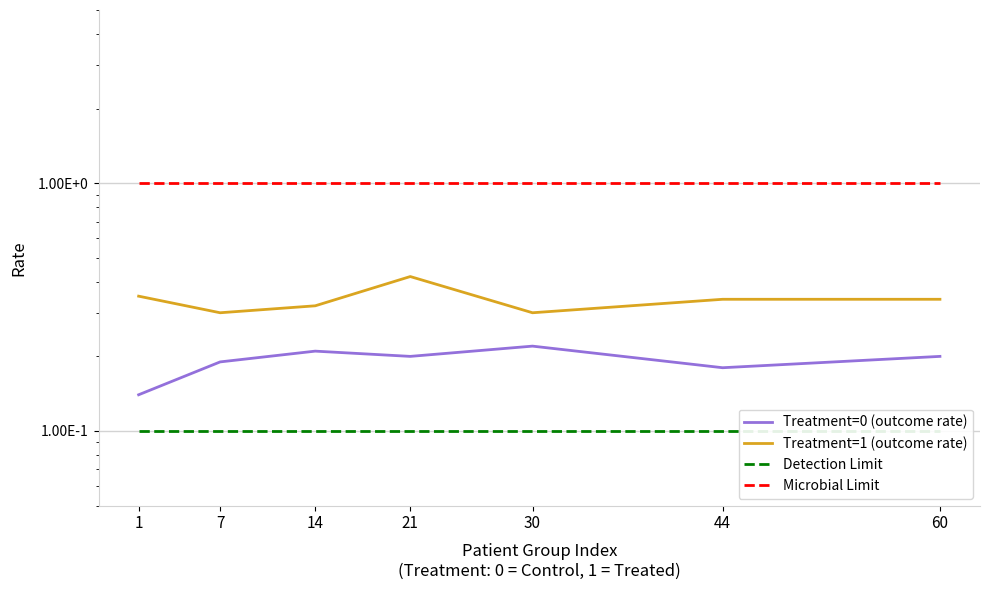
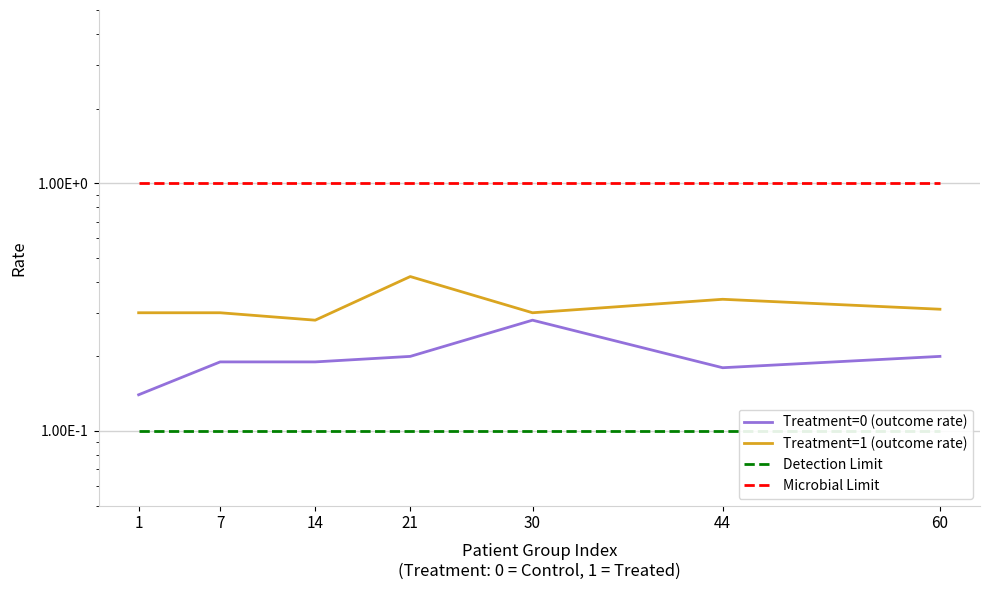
Treatment=1 (outcome rate), 1: 0.35 -> 0.30
Treatment=0 (outcome rate), 14: 0.21 -> 0.19
Treatment=1 (outcome rate), 14: 0.32 -> 0.28
Treatment=0 (outcome rate), 30: 0.22 -> 0.28
Treatment=1 (outcome rate), 60: 0.34 -> 0.31
